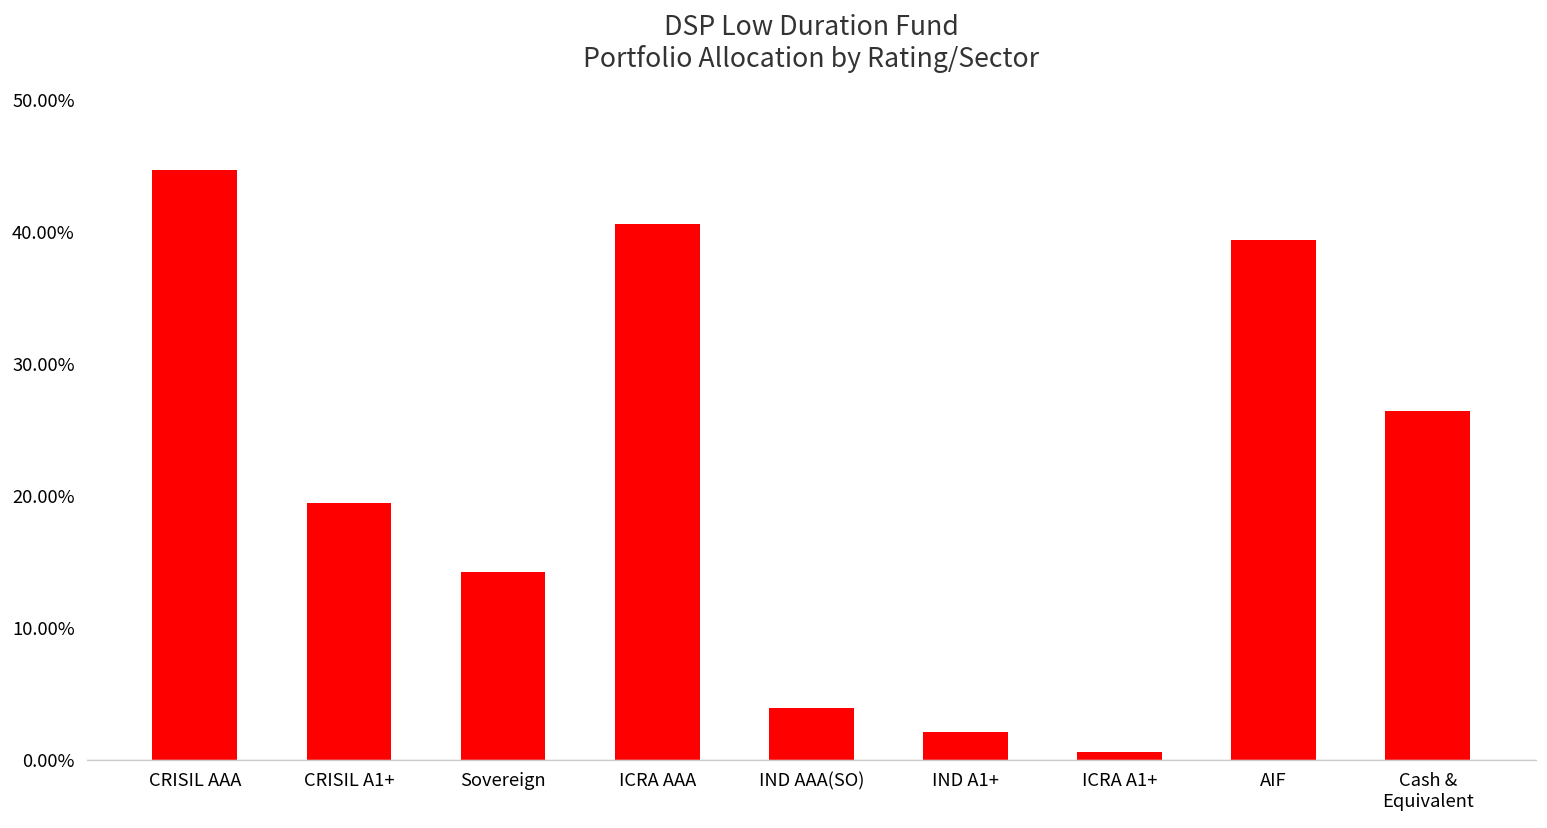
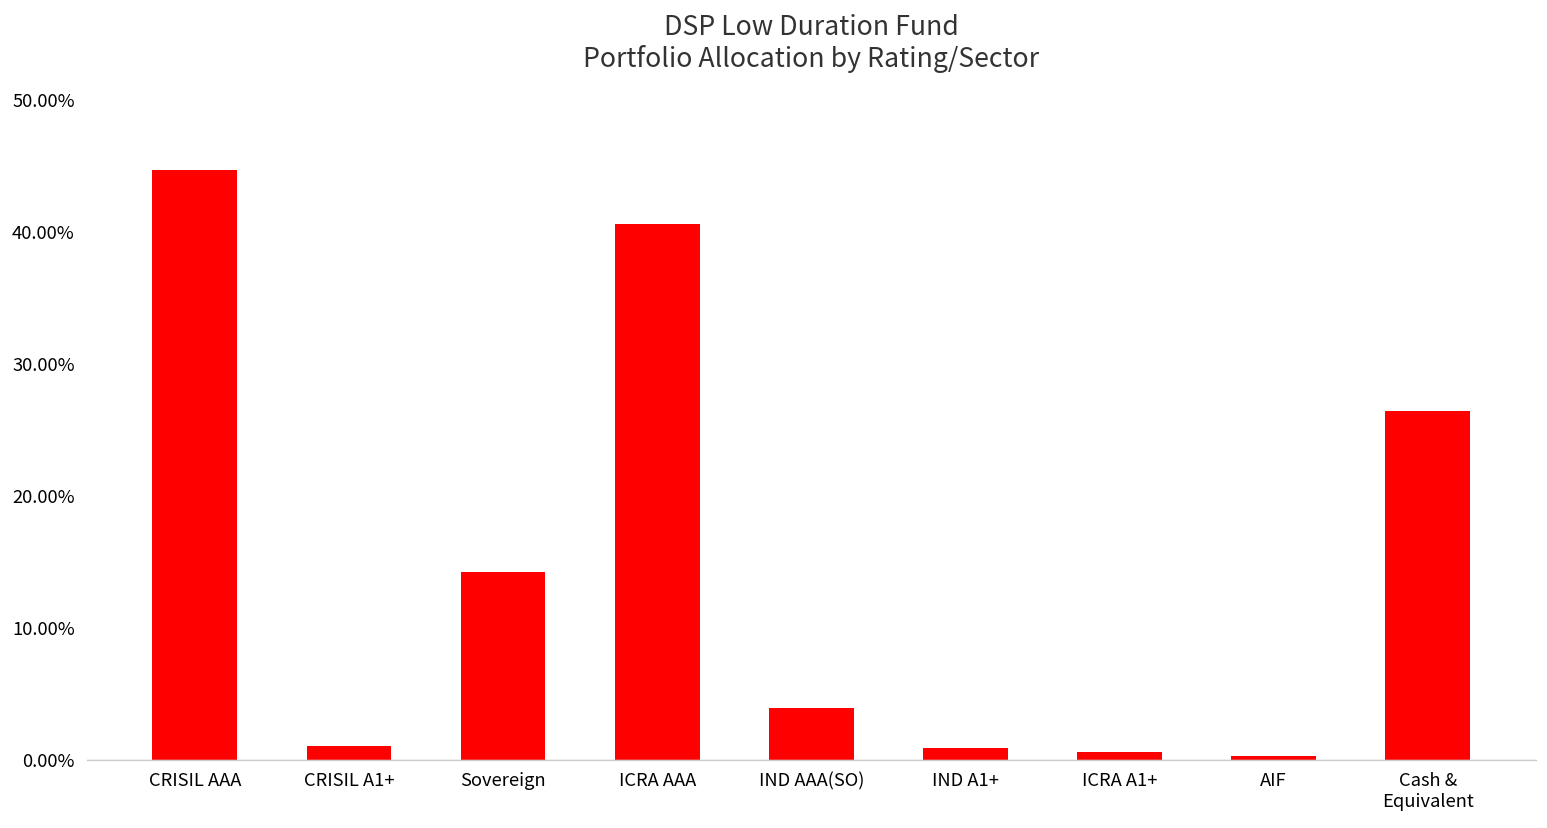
CRISIL A1+: 19.5% -> 1.1%
IND A1+: 2.2% -> 0.9%
AIF: 39.4% -> 0.3%
